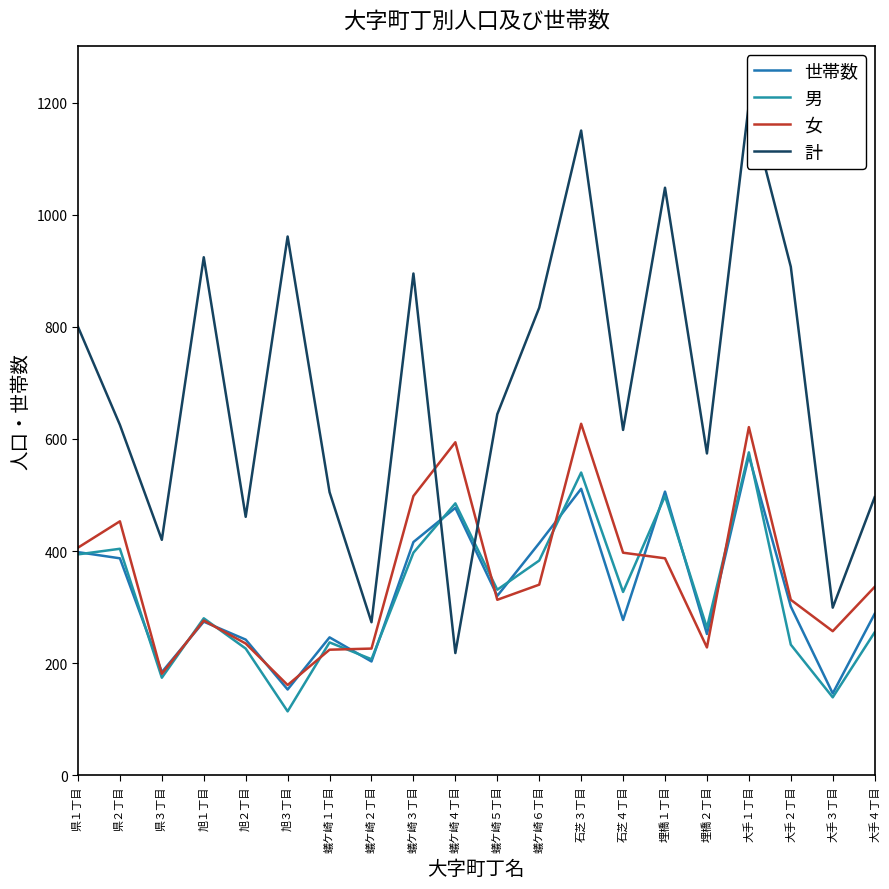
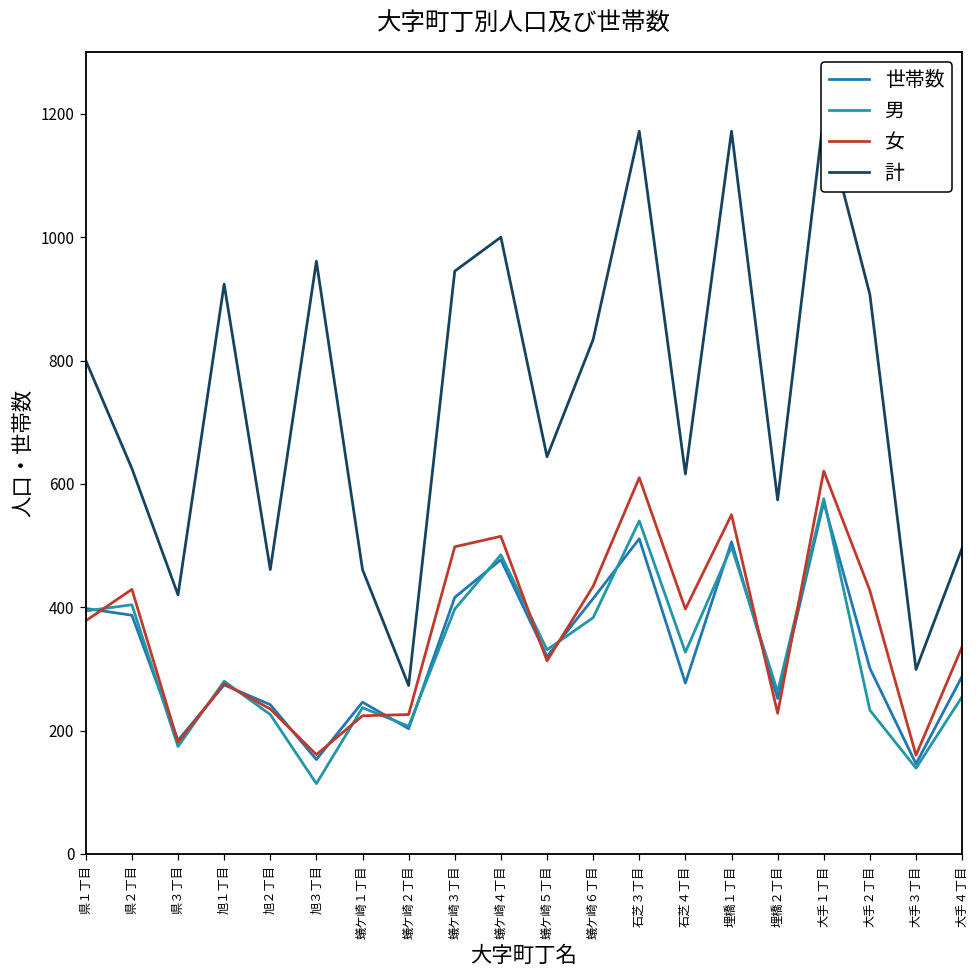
女, 県１丁目: 410 -> 380
女, 県２丁目: 450 -> 430
計, 蟻ケ崎１丁目: 510 -> 460
計, 蟻ケ崎３丁目: 900 -> 950
女, 蟻ケ崎４丁目: 590 -> 520
計, 蟻ケ崎４丁目: 220 -> 1000
女, 蟻ケ崎６丁目: 340 -> 430
女, 石芝３丁目: 630 -> 610
計, 石芝３丁目: 1150 -> 1170
女, 埋橋１丁目: 390 -> 550
計, 埋橋１丁目: 1050 -> 1170
女, 大手２丁目: 310 -> 430
女, 大手３丁目: 260 -> 160
